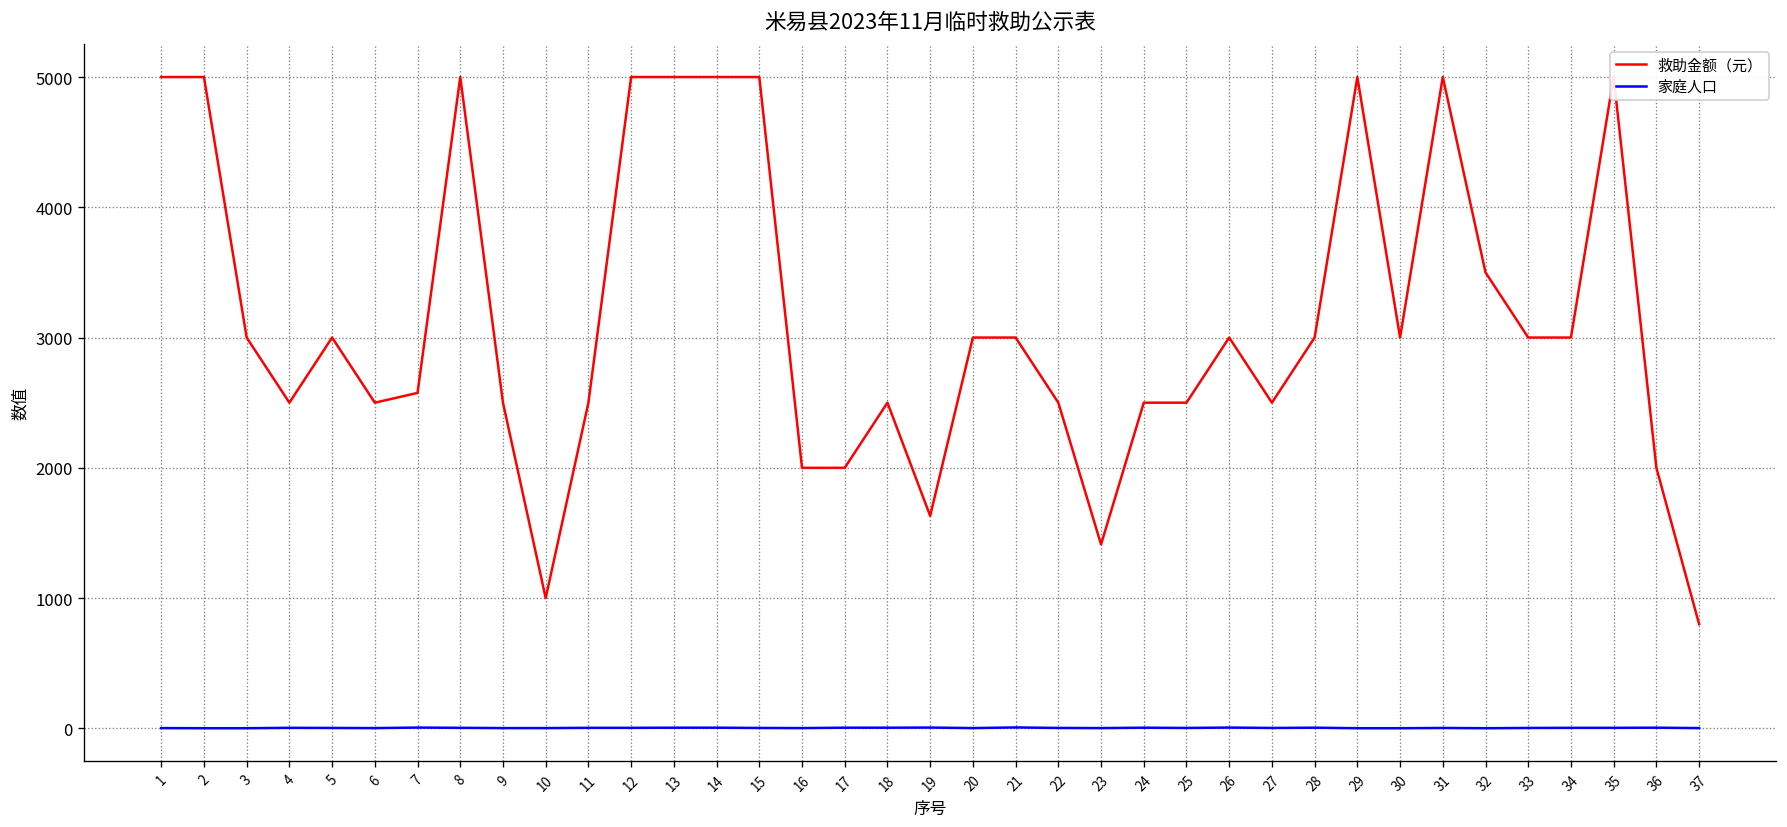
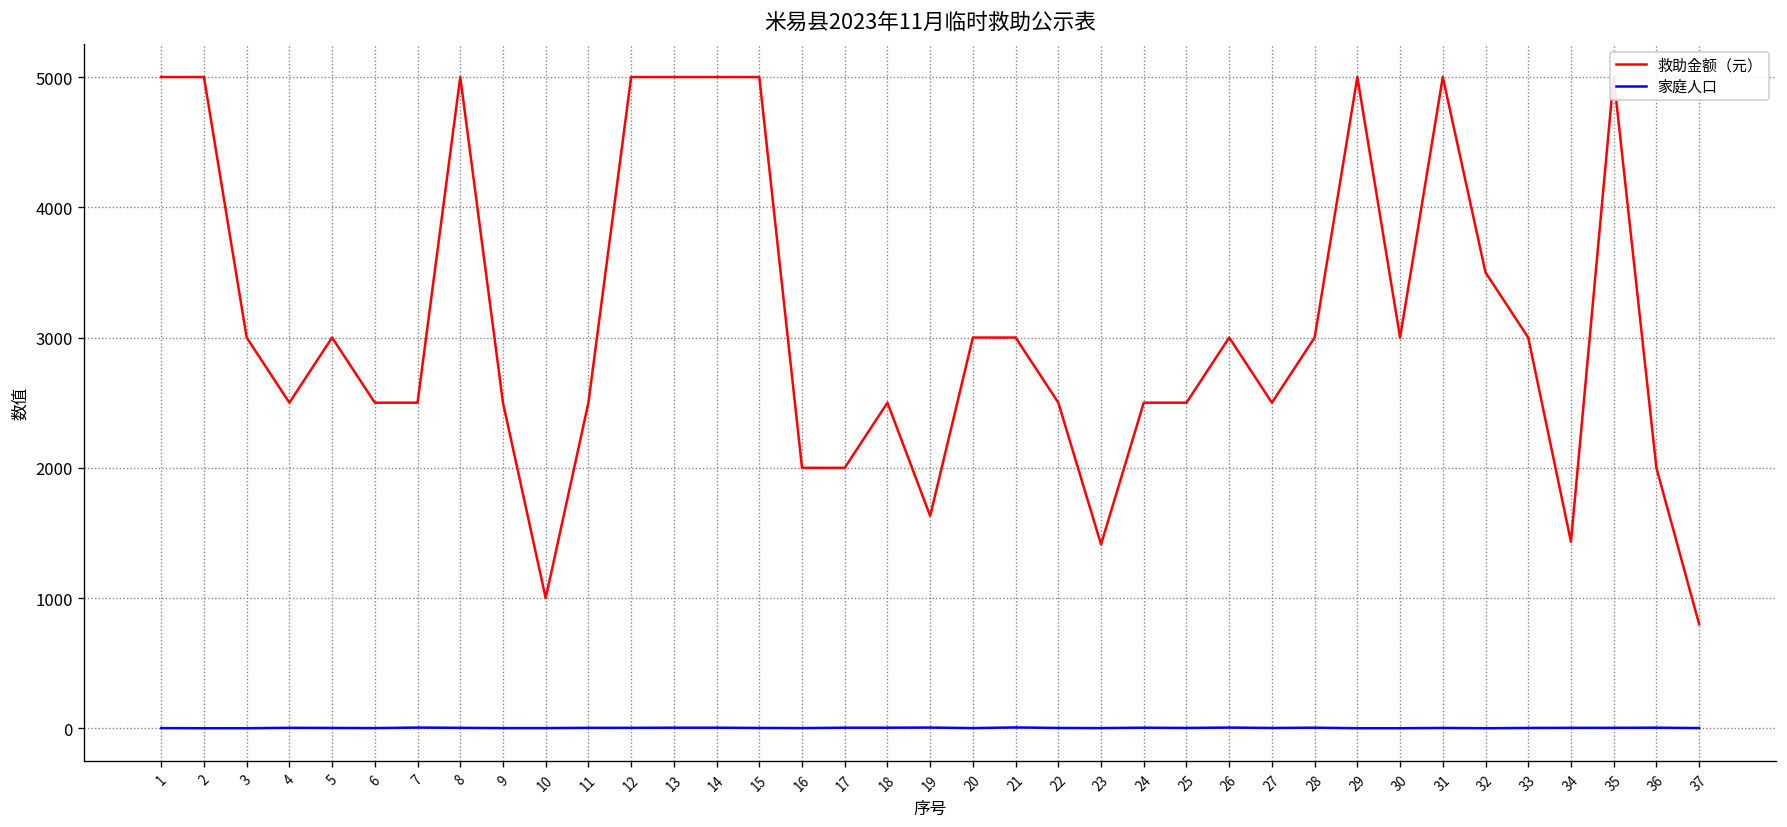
救助金额（元）, 7: 2580 -> 2500
救助金额（元）, 34: 3000 -> 1430
